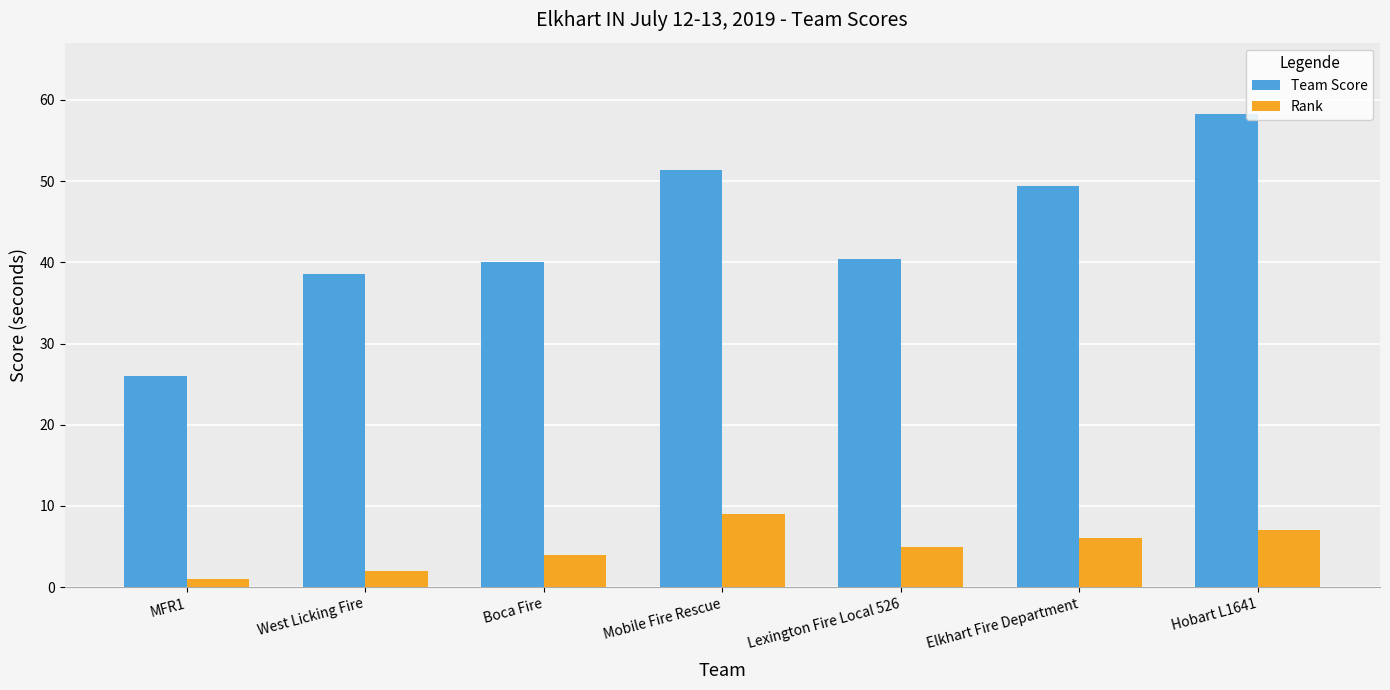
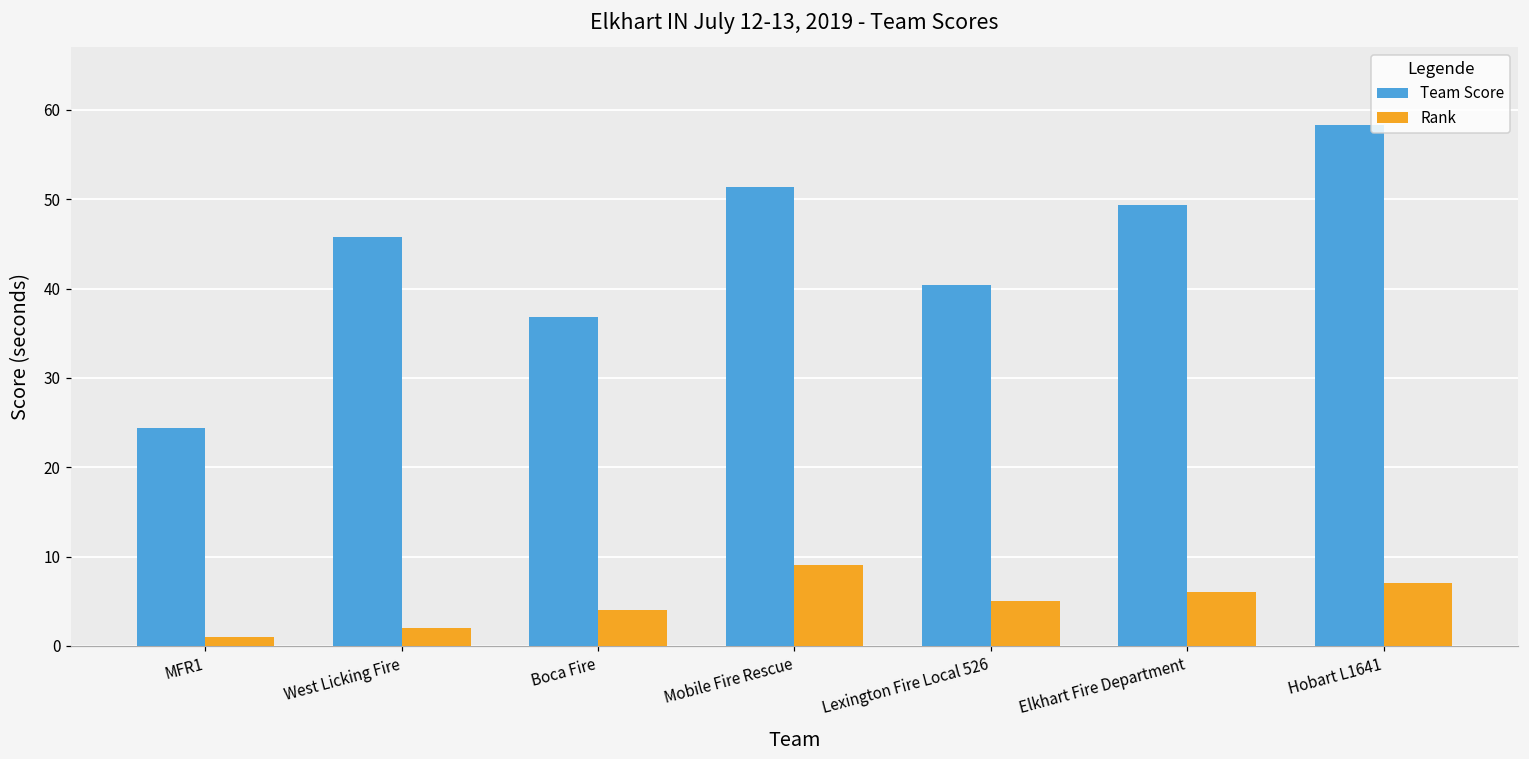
Team Score, MFR1: 26 -> 24
Team Score, West Licking Fire: 39 -> 46
Team Score, Boca Fire: 40 -> 37
